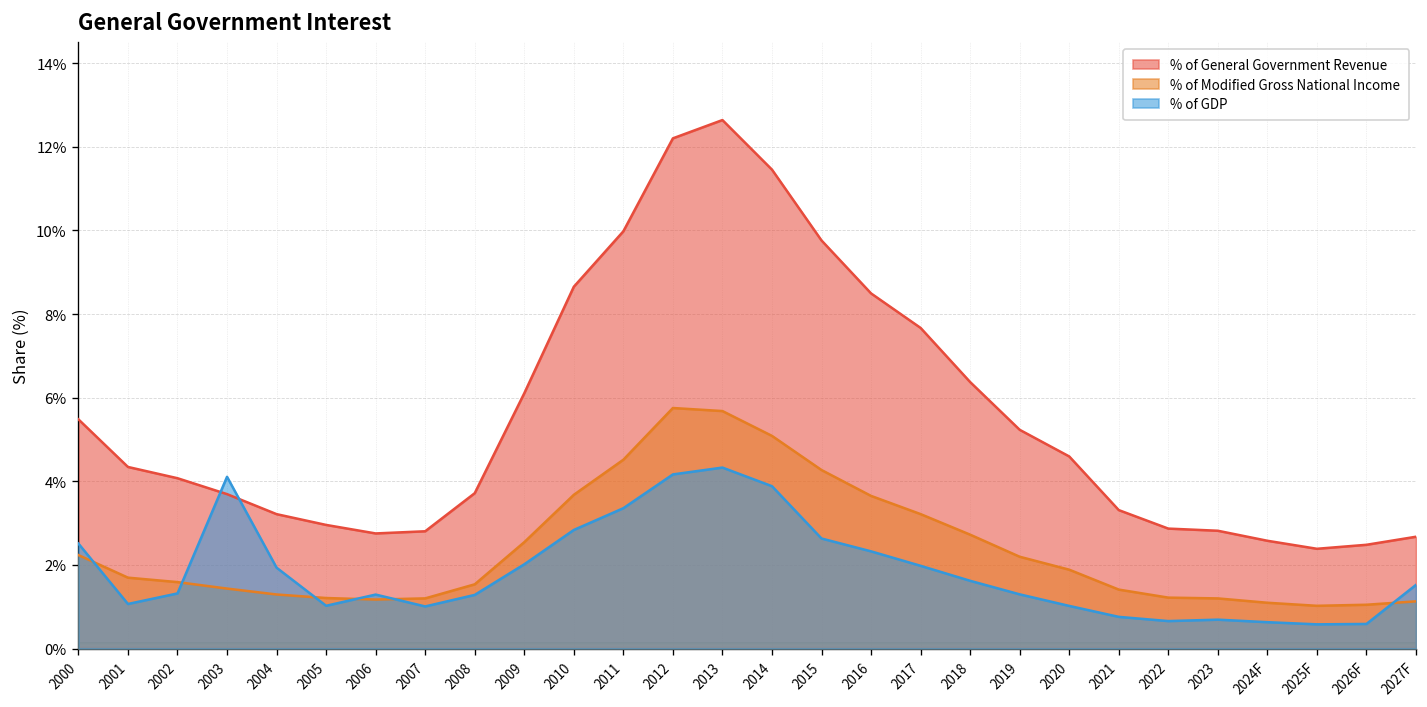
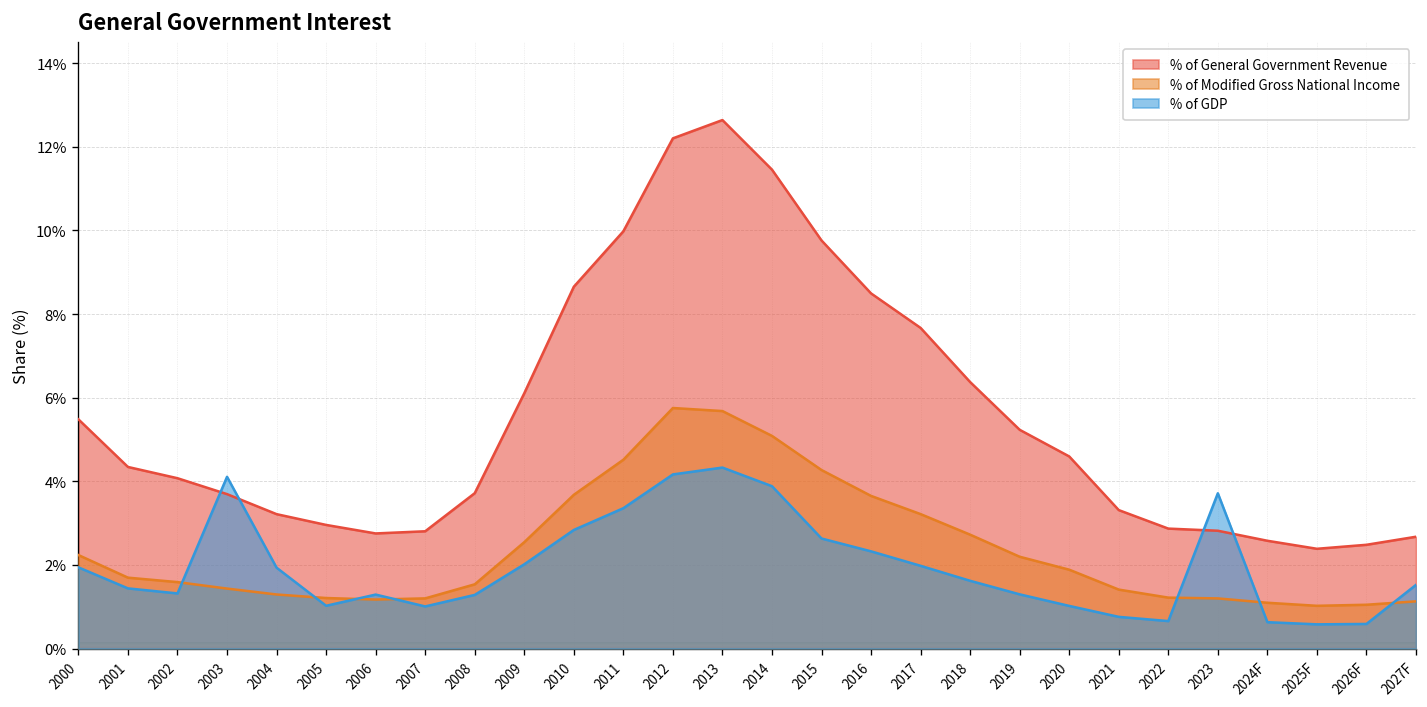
% of GDP, 2000: 2.5% -> 1.9%
% of GDP, 2001: 1.1% -> 1.4%
% of GDP, 2023: 0.7% -> 3.7%
